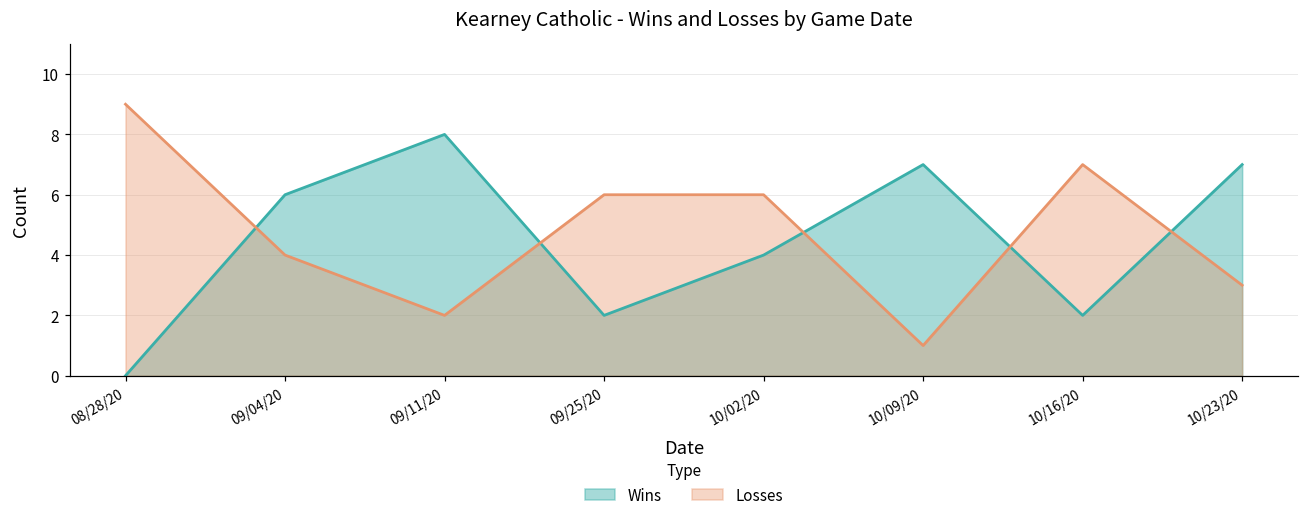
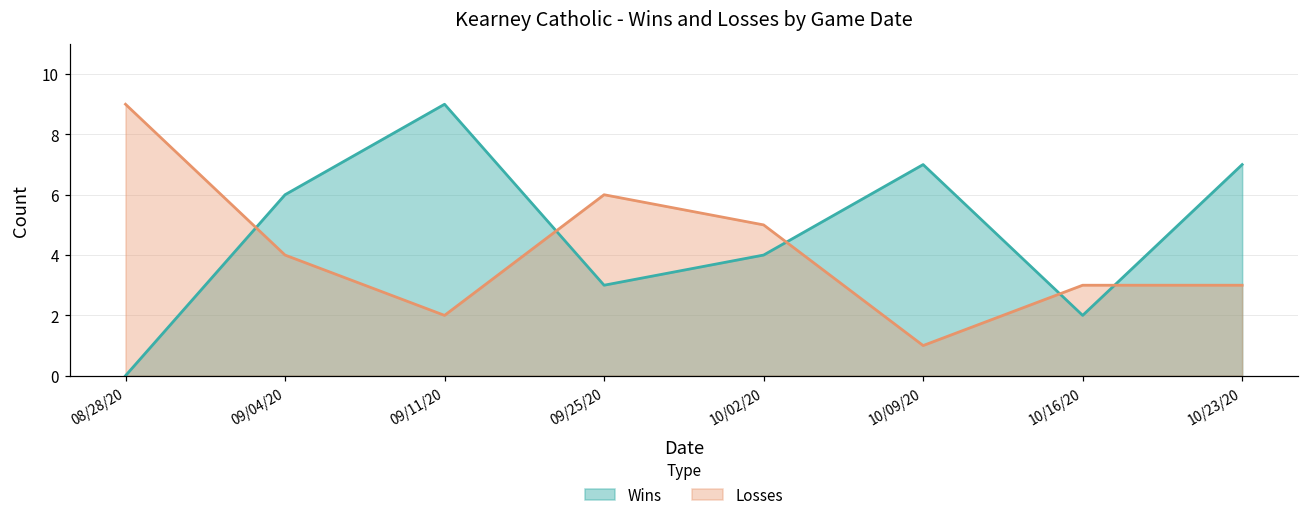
Wins, 09/11/20: 8 -> 9
Wins, 09/25/20: 2 -> 3
Losses, 10/02/20: 6 -> 5
Losses, 10/16/20: 7 -> 3
